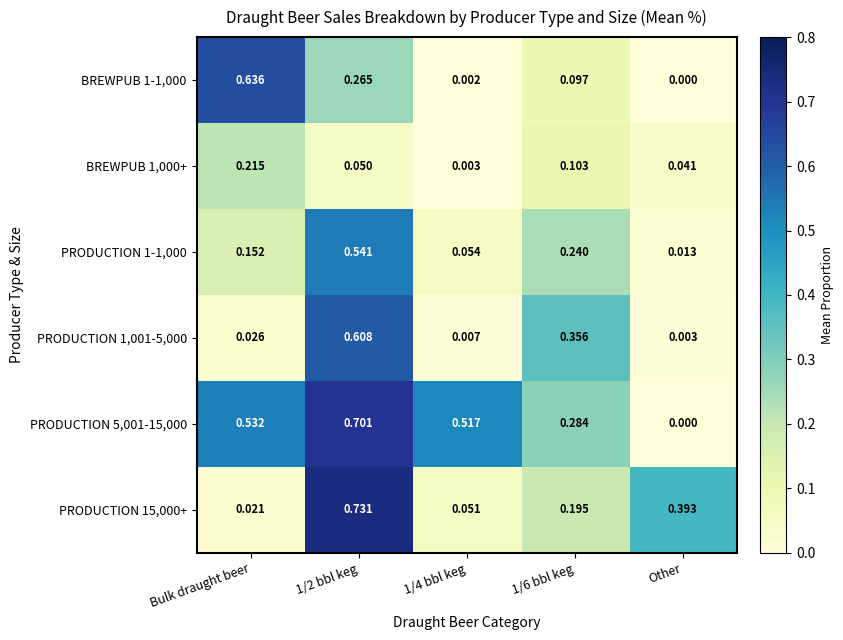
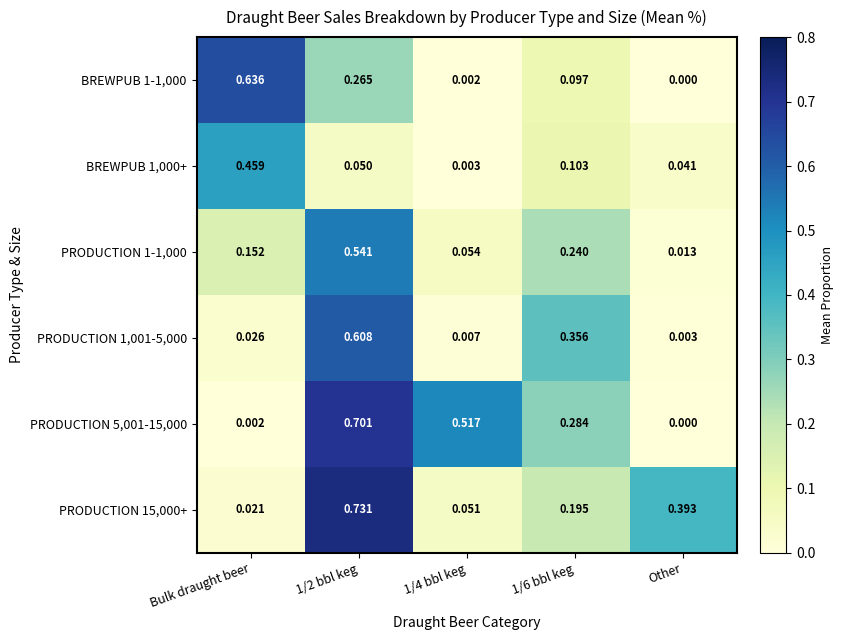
BREWPUB 1,000+, Bulk draught beer: 0.215 -> 0.459
PRODUCTION 5,001-15,000, Bulk draught beer: 0.532 -> 0.002
